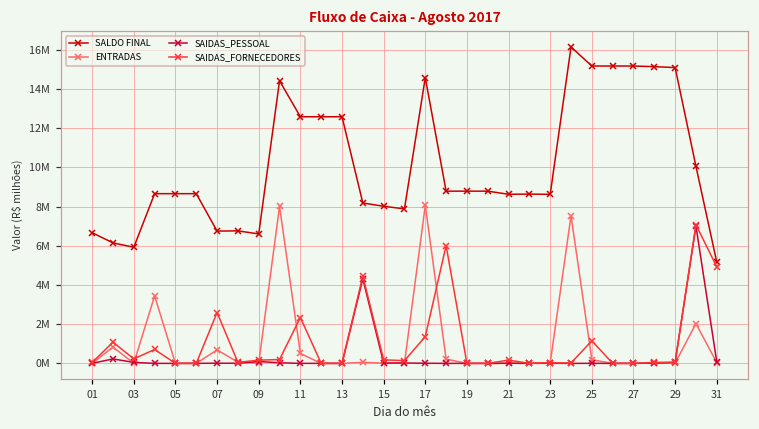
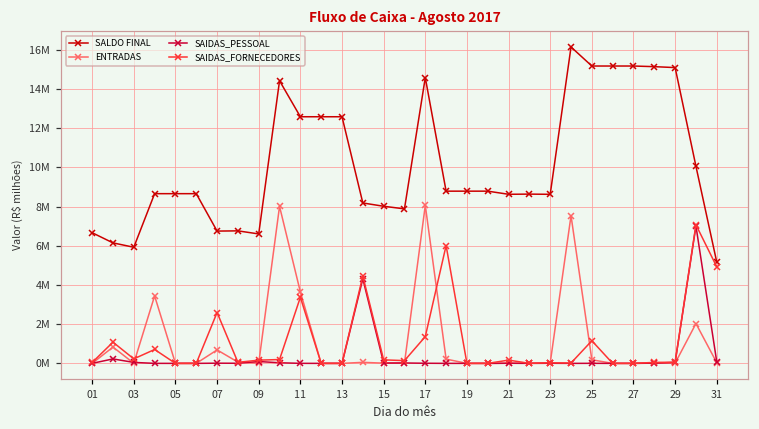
ENTRADAS, 11: 500000 -> 3600000
SAIDAS_FORNECEDORES, 11: 2300000 -> 3400000
